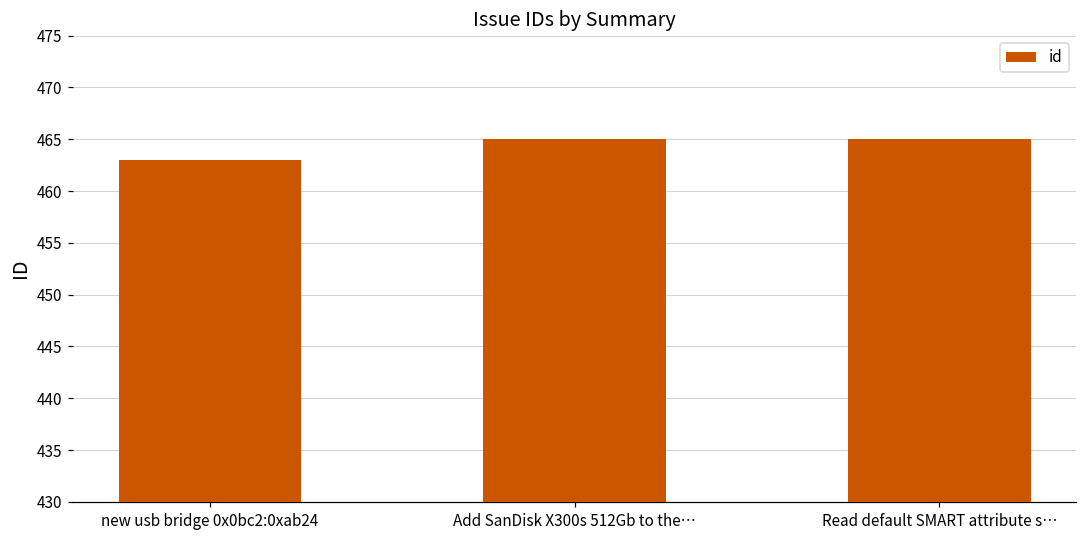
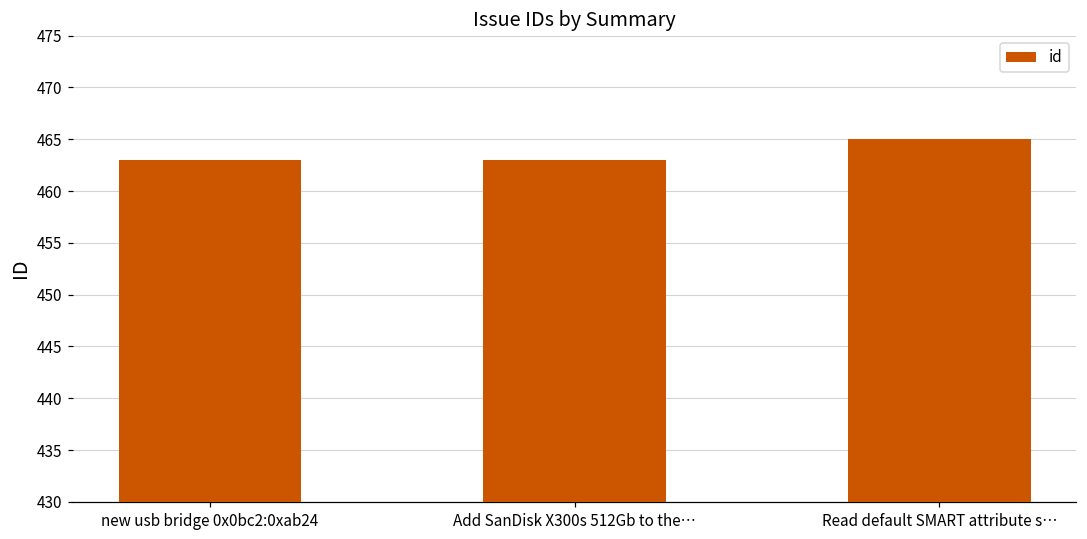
Add SanDisk X300s 512Gb to the…: 465 -> 463
